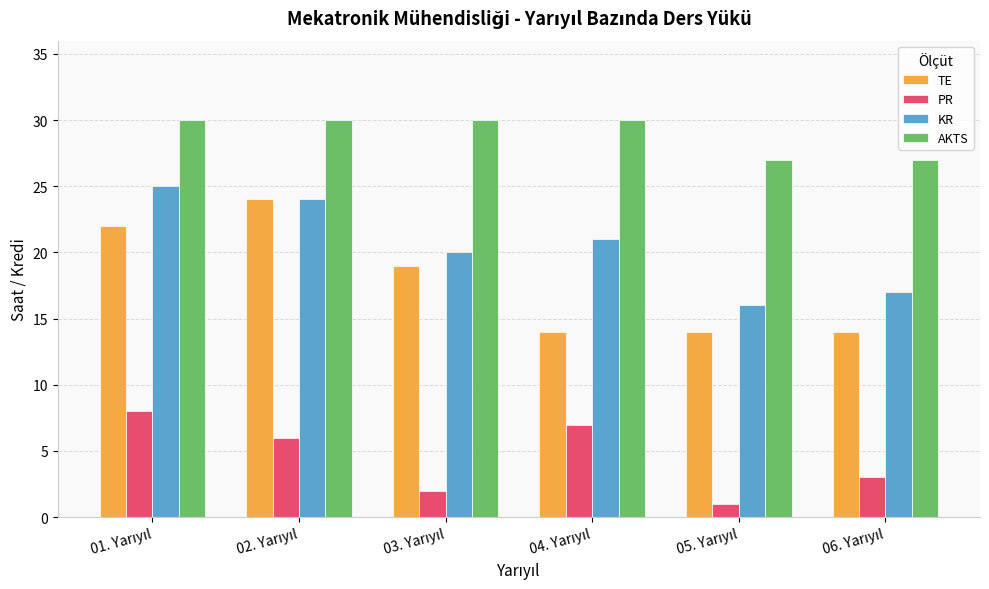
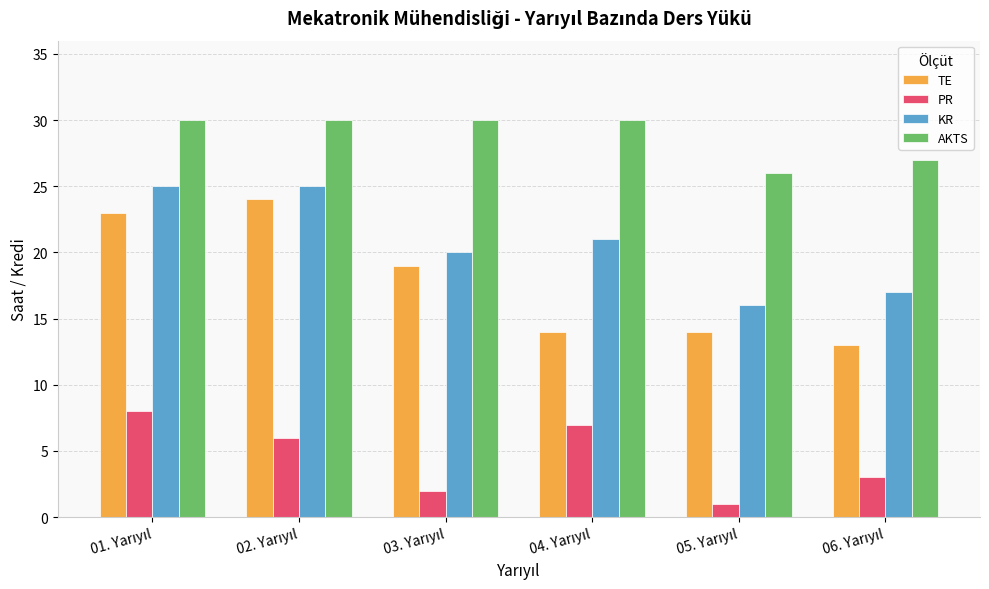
TE, 01. Yarıyıl: 22 -> 23
KR, 02. Yarıyıl: 24 -> 25
AKTS, 05. Yarıyıl: 27 -> 26
TE, 06. Yarıyıl: 14 -> 13
